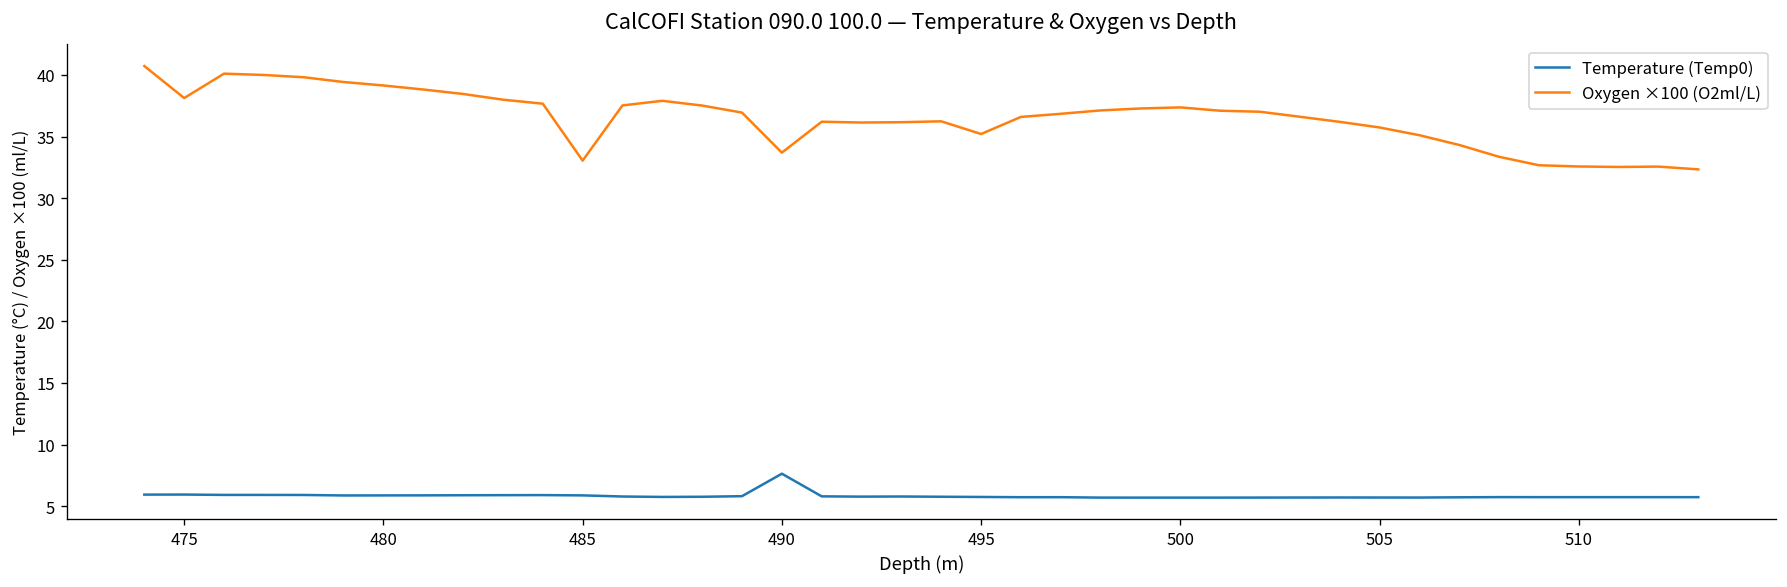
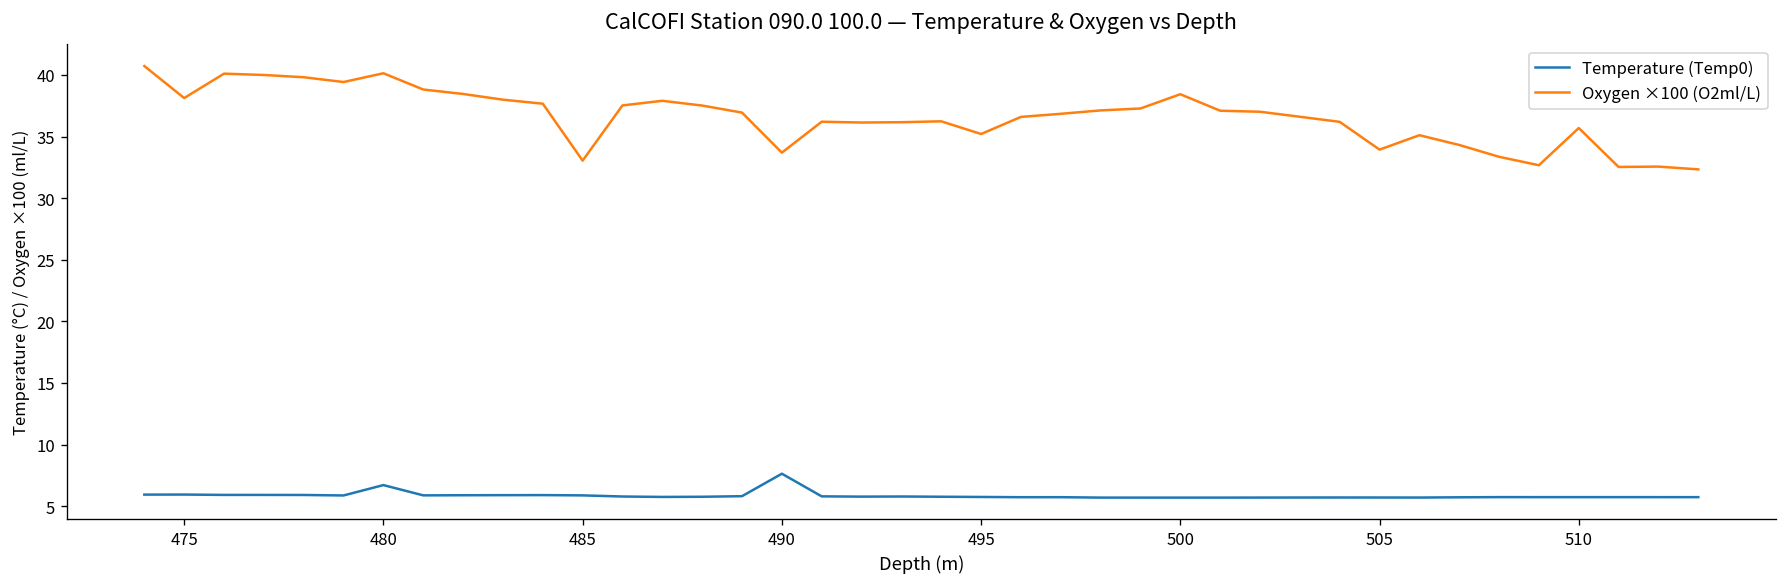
Temperature (Temp0), 480: 5.9 -> 6.7
Oxygen ×100 (O2ml/L), 480: 39.1 -> 40.1
Oxygen ×100 (O2ml/L), 500: 37.4 -> 38.4
Oxygen ×100 (O2ml/L), 505: 35.7 -> 33.9
Oxygen ×100 (O2ml/L), 510: 32.6 -> 35.7
